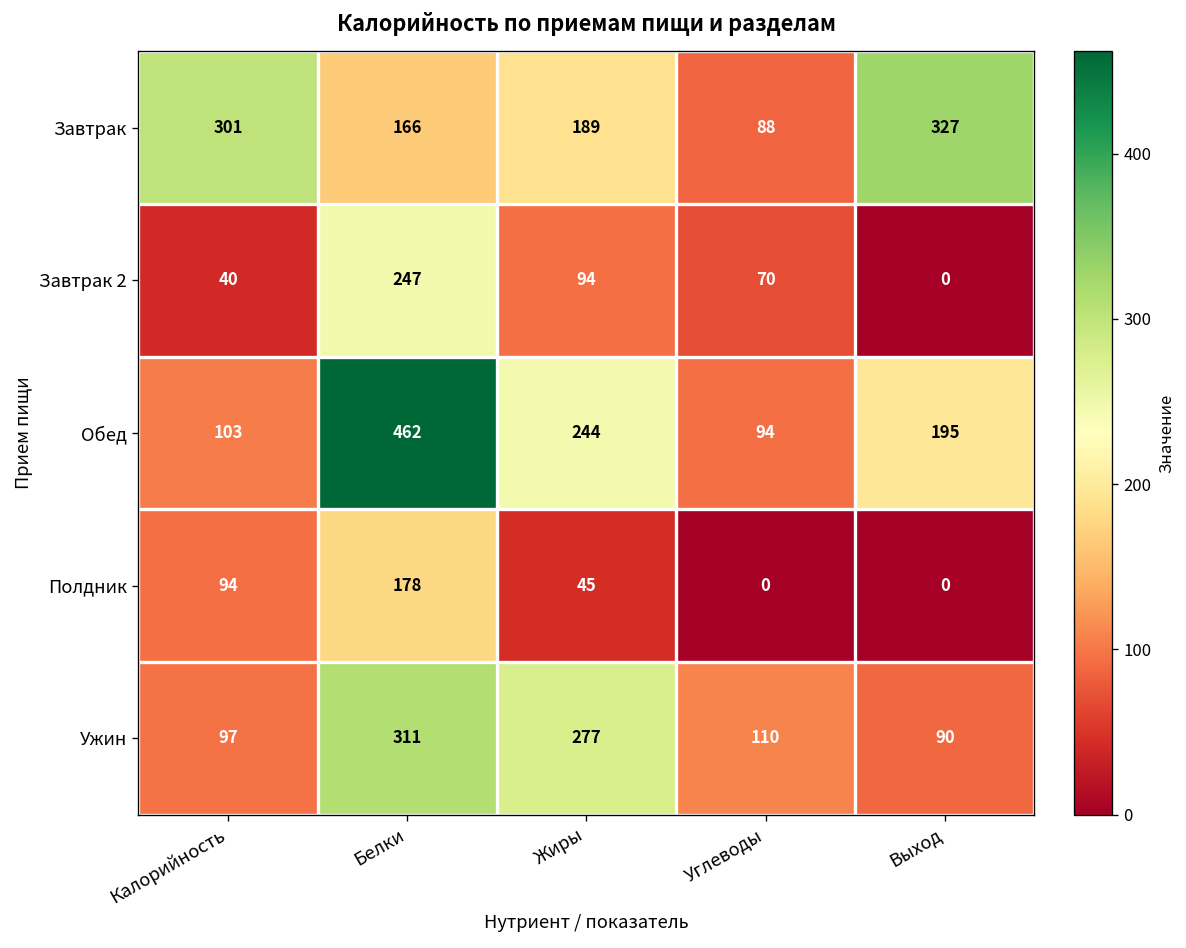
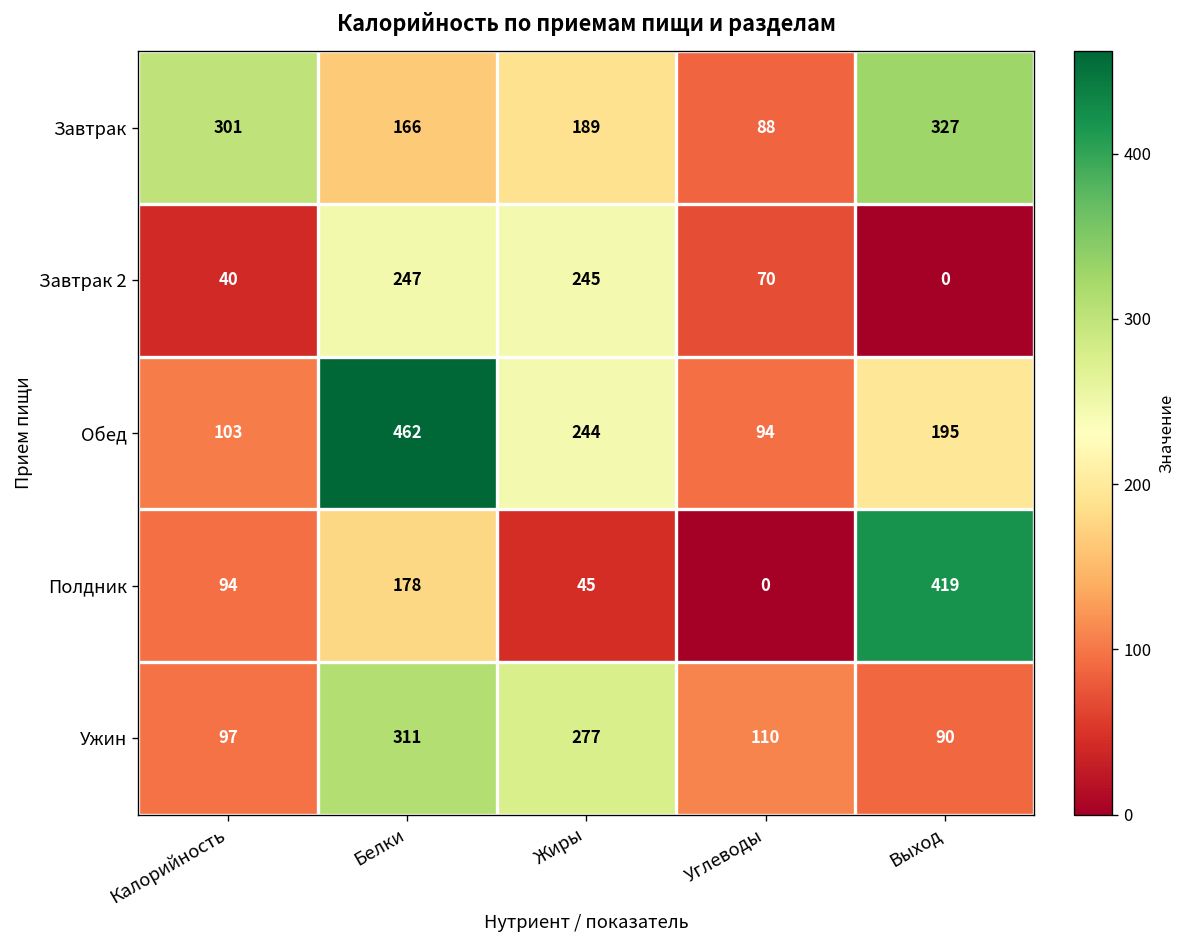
Завтрак 2, Жиры: 94 -> 245
Полдник, Выход: 0 -> 419
